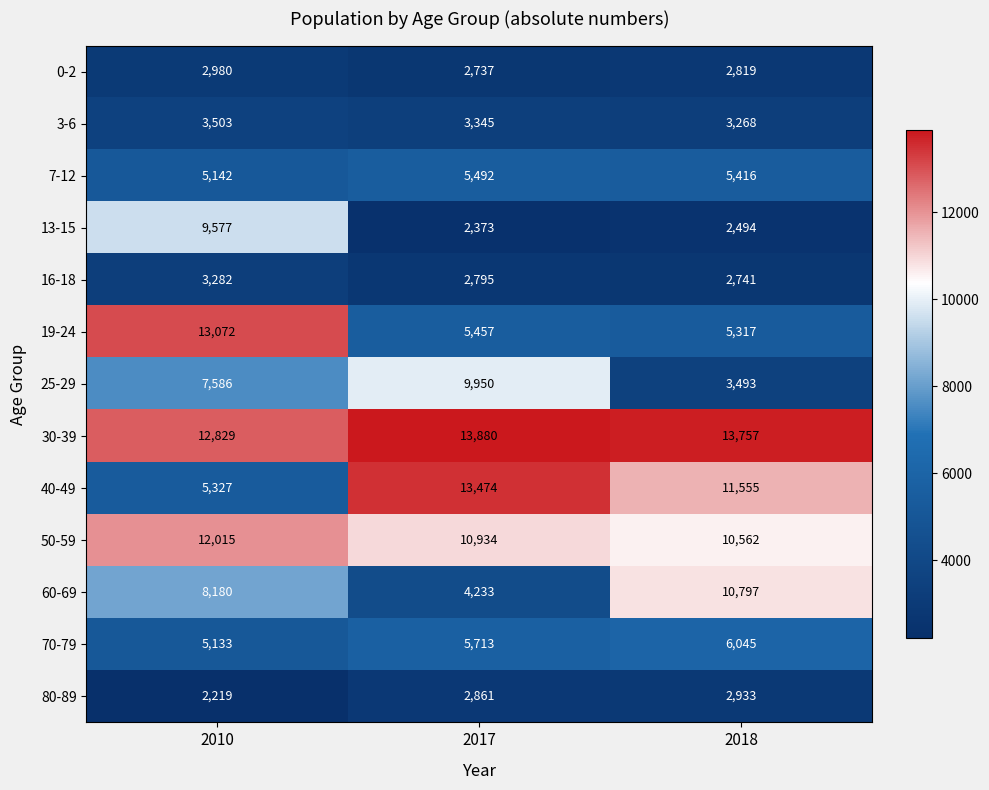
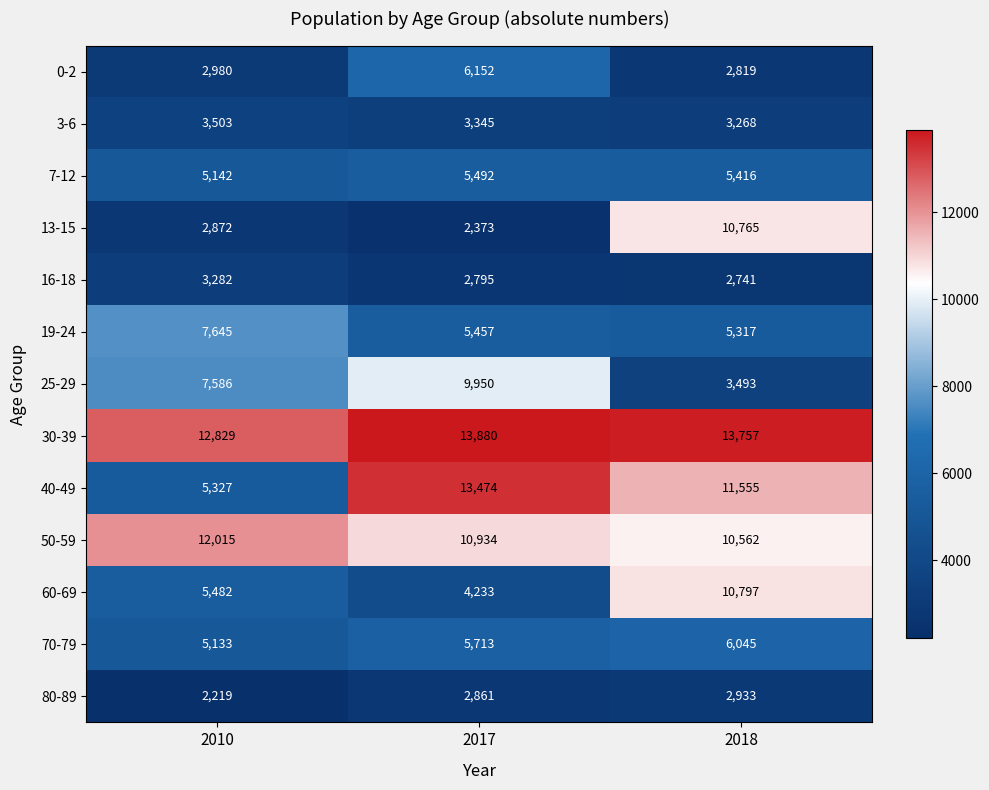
0-2, 2017: 2,737 -> 6,152
13-15, 2010: 9,577 -> 2,872
13-15, 2018: 2,494 -> 10,765
19-24, 2010: 13,072 -> 7,645
60-69, 2010: 8,180 -> 5,482
